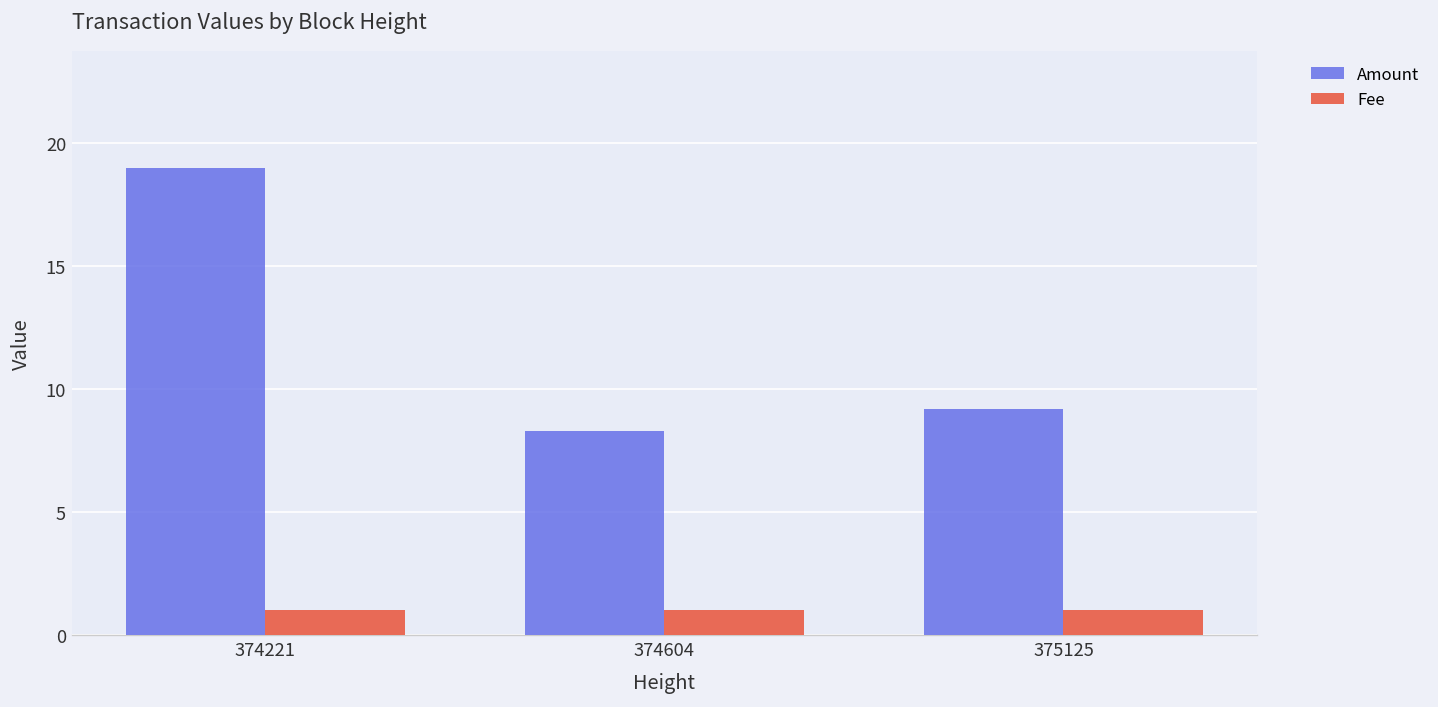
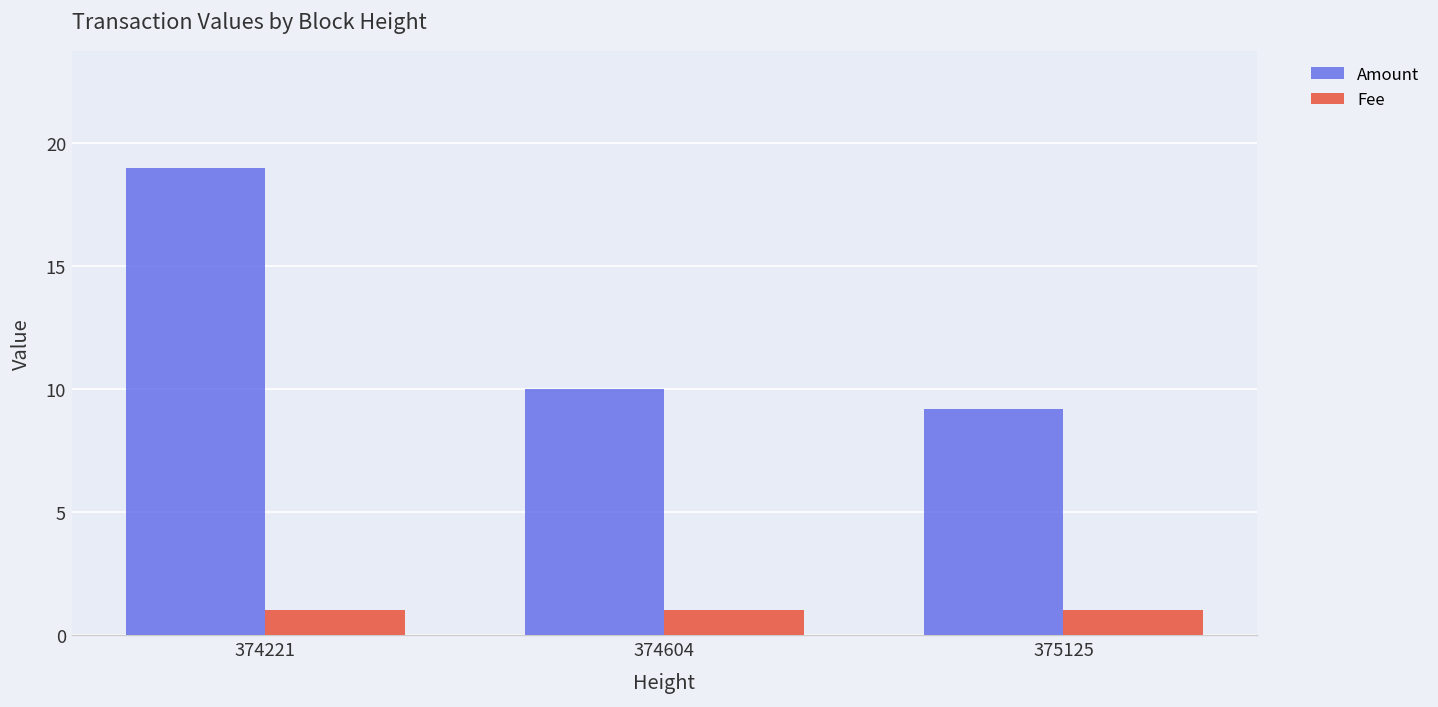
Amount, 374604: 8.3 -> 10.0
